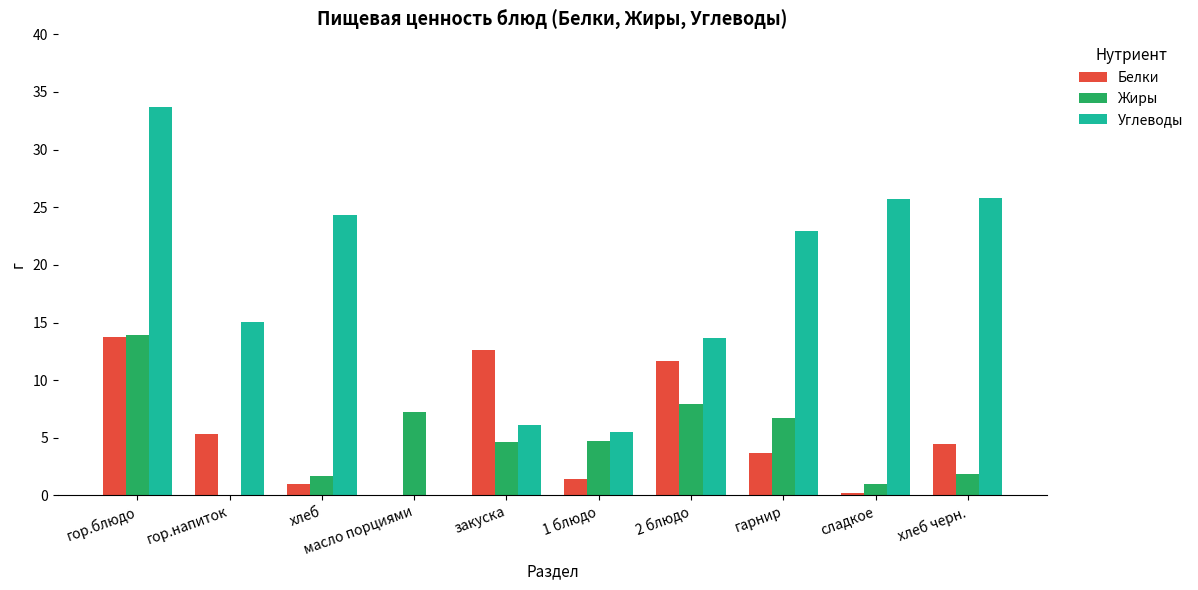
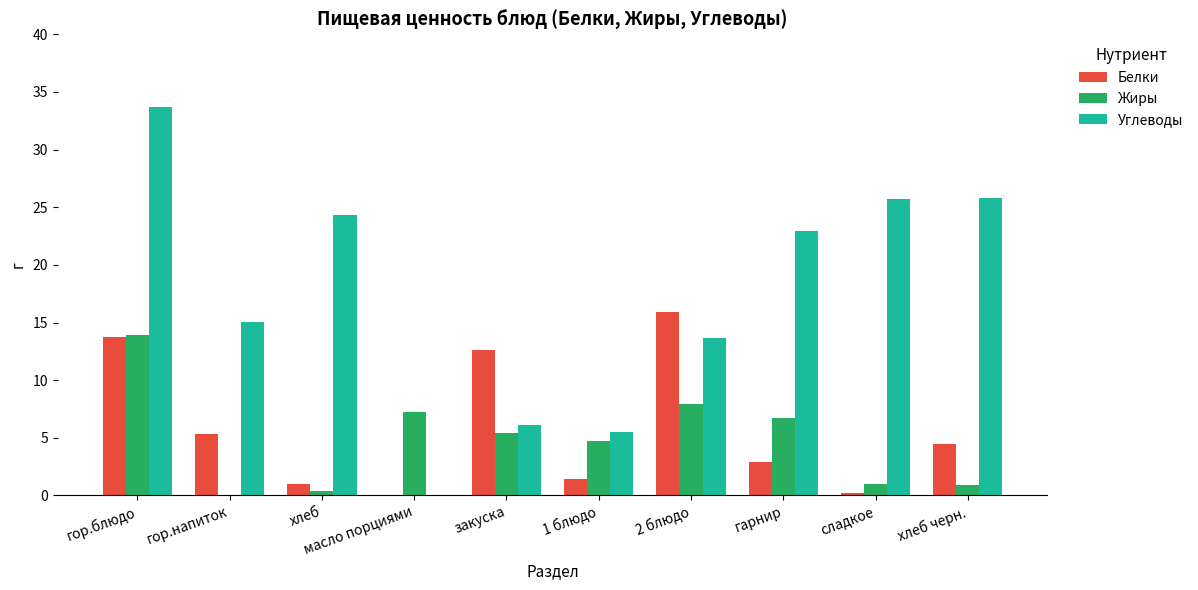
Жиры, хлеб: 1.7 -> 0.4
Жиры, закуска: 4.7 -> 5.5
Белки, 2 блюдо: 11.7 -> 15.9
Белки, гарнир: 3.7 -> 2.9
Жиры, хлеб черн.: 1.9 -> 0.9
